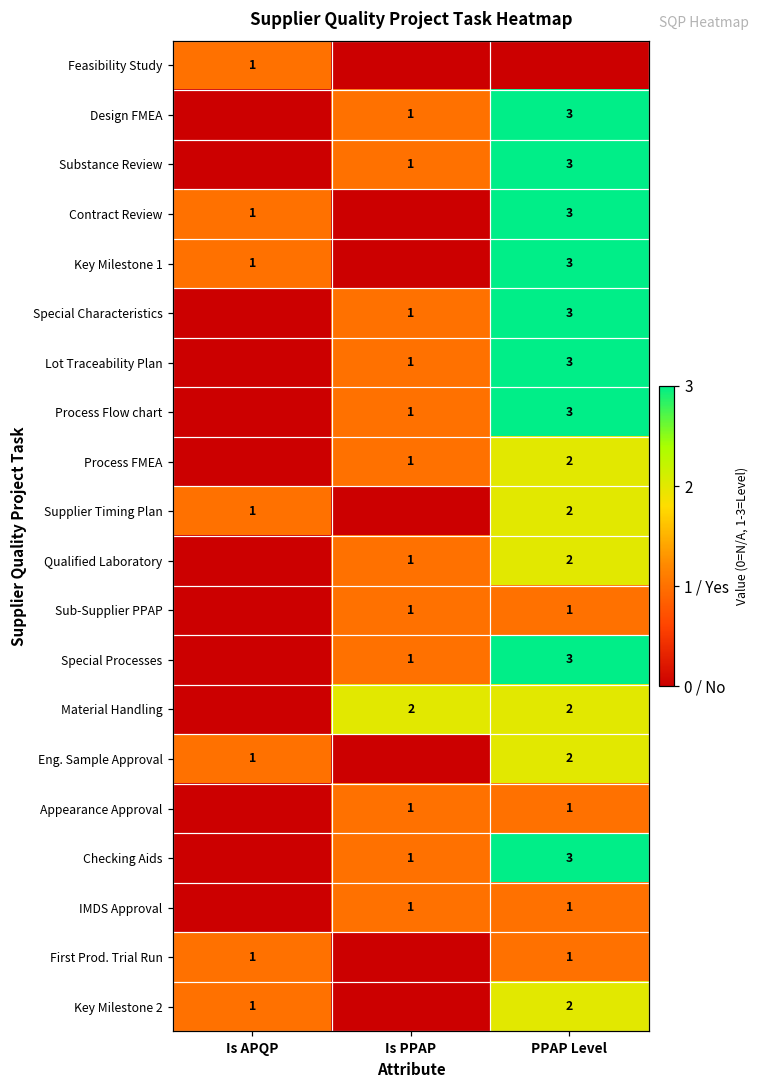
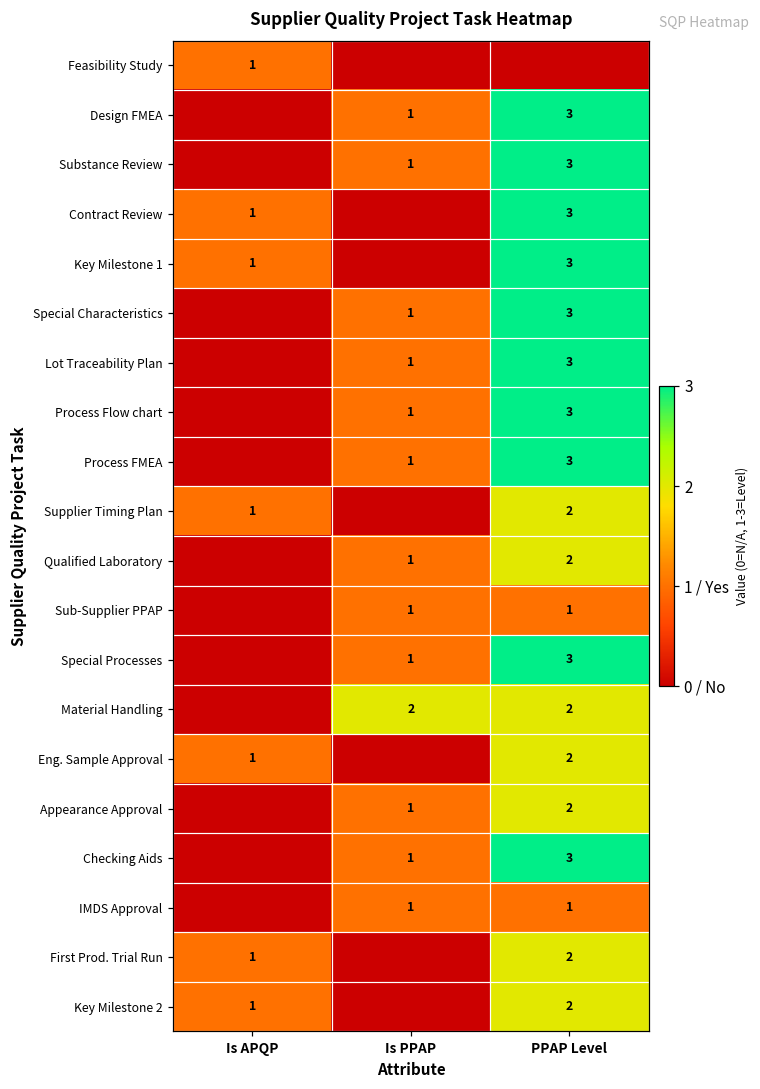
Process FMEA, PPAP Level: 2 -> 3
Appearance Approval, PPAP Level: 1 -> 2
First Prod. Trial Run, PPAP Level: 1 -> 2
